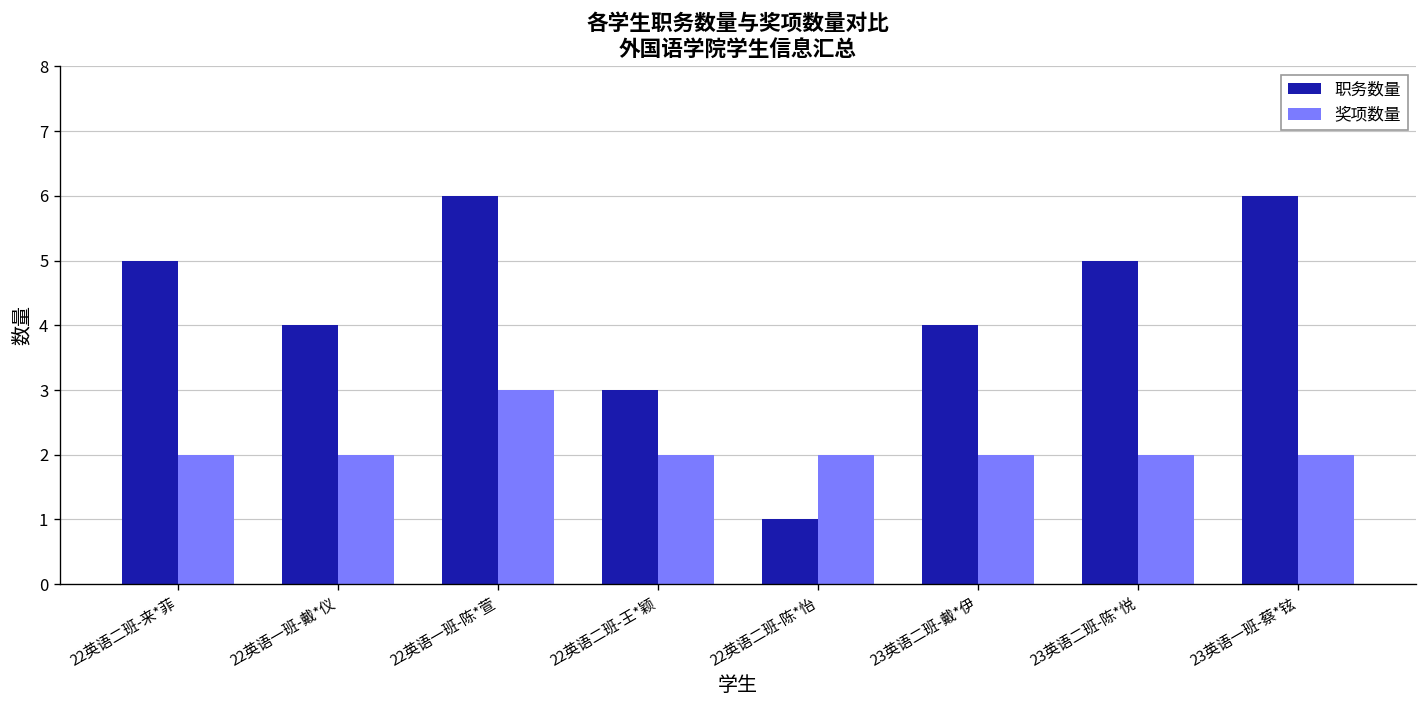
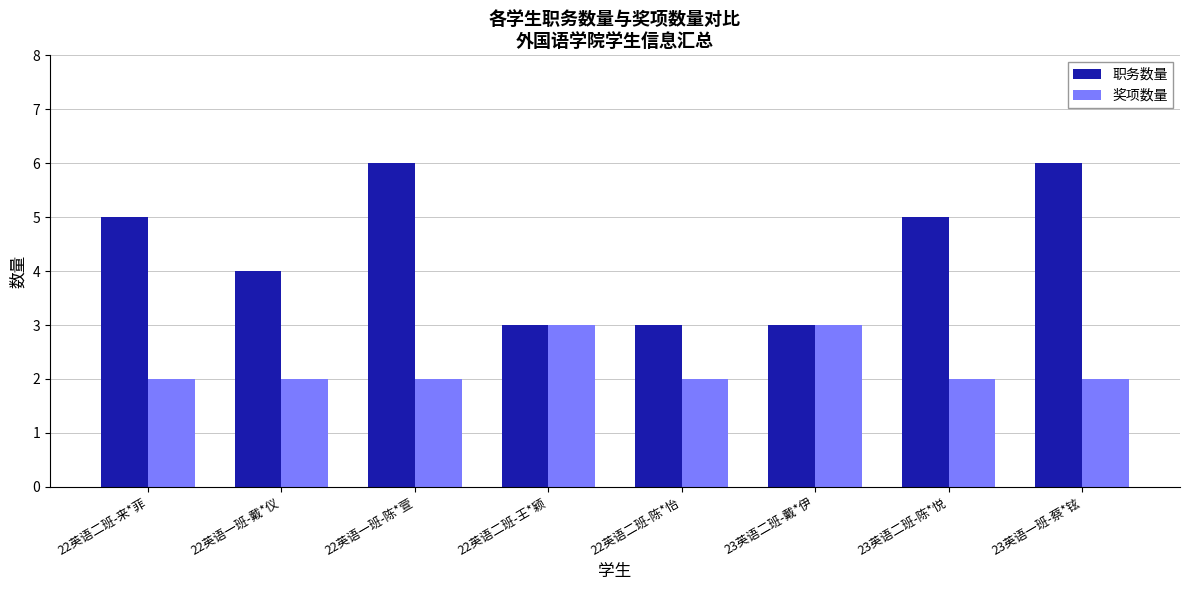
奖项数量, 22英语一班-陈*萱: 3 -> 2
奖项数量, 22英语二班-王*颖: 2 -> 3
职务数量, 22英语二班-陈*怡: 1 -> 3
职务数量, 23英语二班-戴*伊: 4 -> 3
奖项数量, 23英语二班-戴*伊: 2 -> 3
